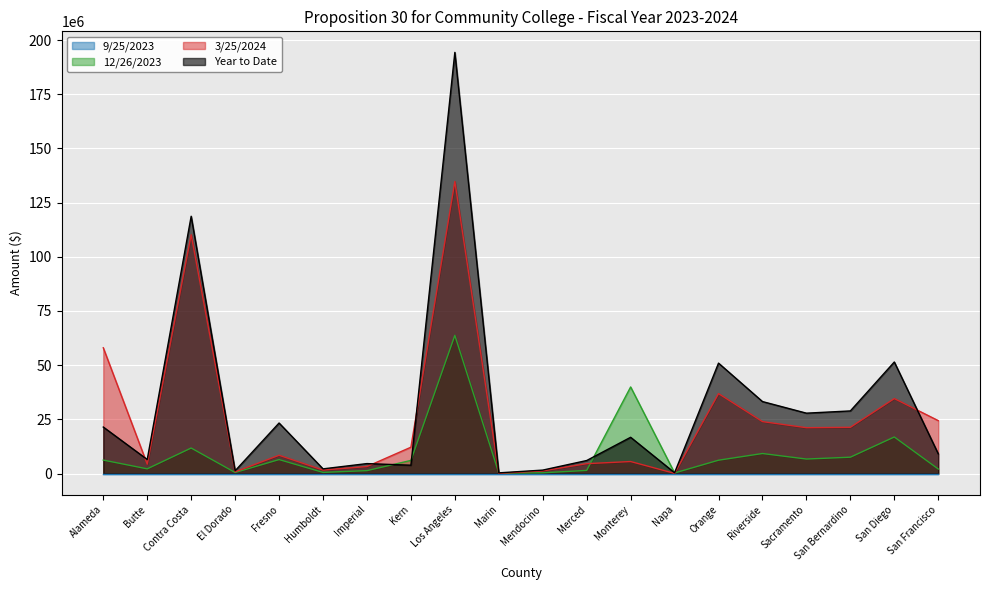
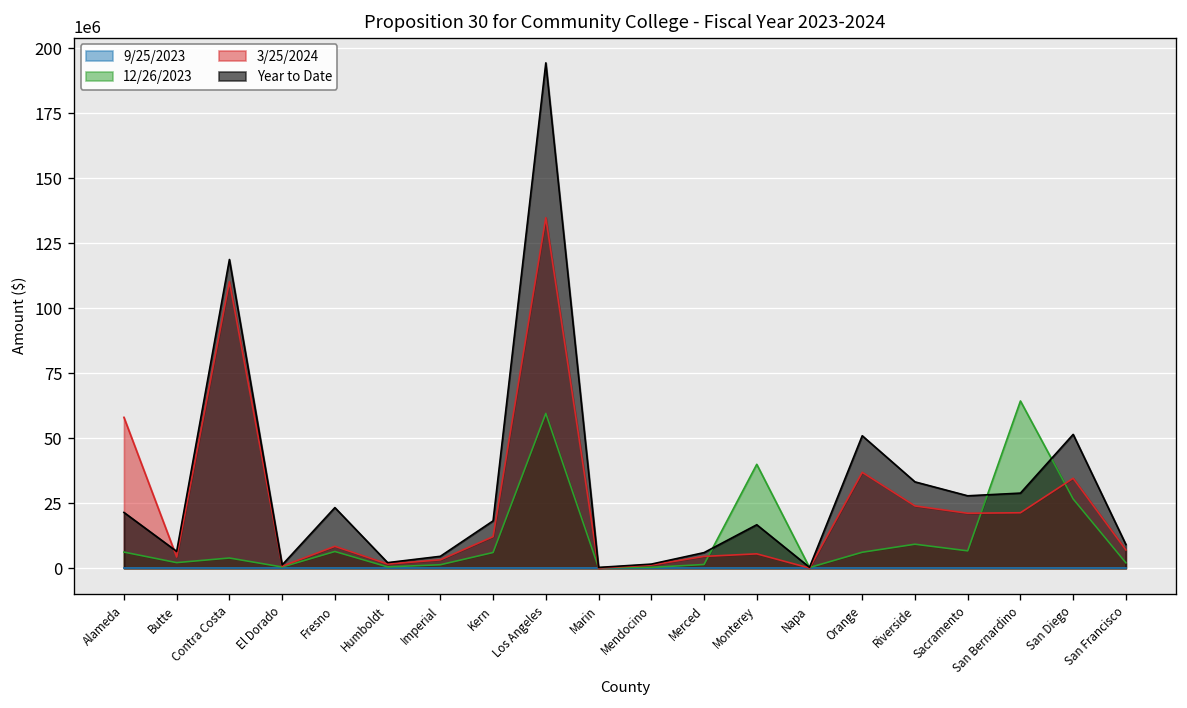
12/26/2023, Contra Costa: 12000000 -> 4000000
Year to Date, Kern: 4000000 -> 18000000
12/26/2023, Los Angeles: 64000000 -> 60000000
12/26/2023, San Bernardino: 8000000 -> 64000000
12/26/2023, San Diego: 17000000 -> 27000000
3/25/2024, San Francisco: 24000000 -> 7000000
